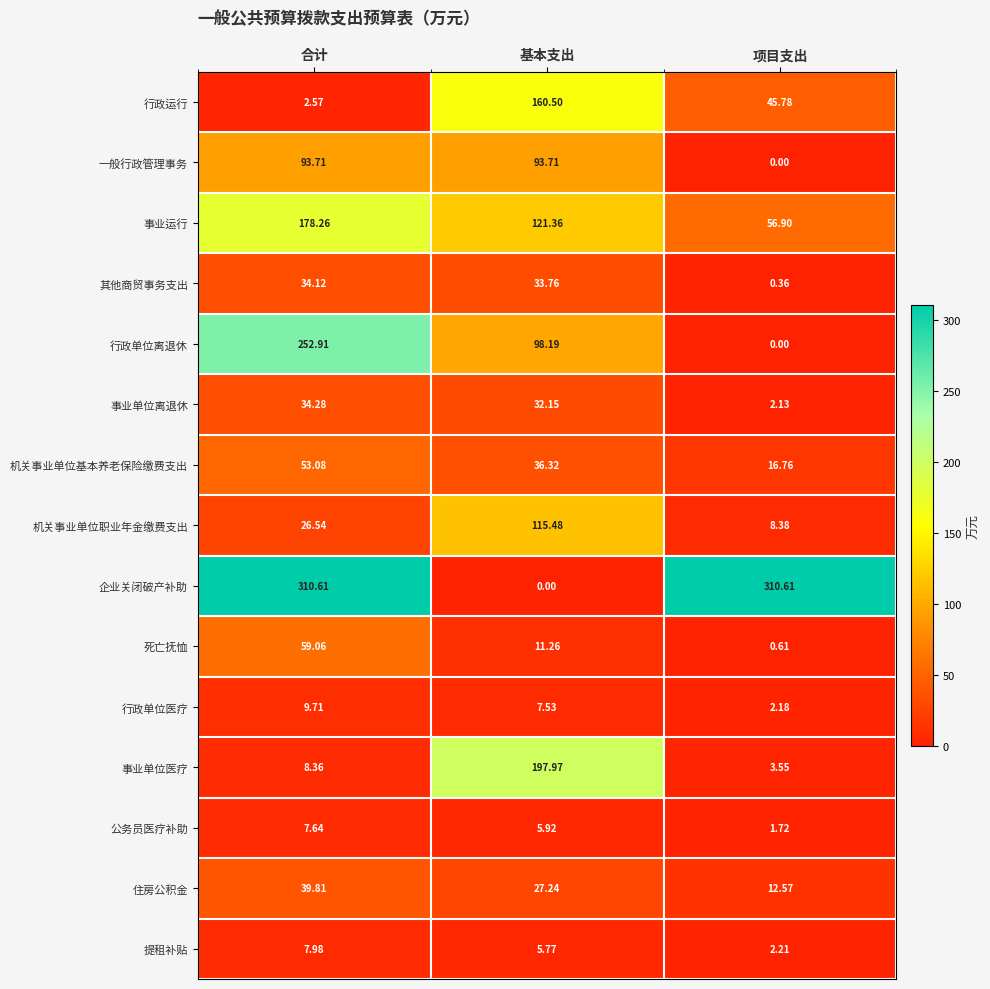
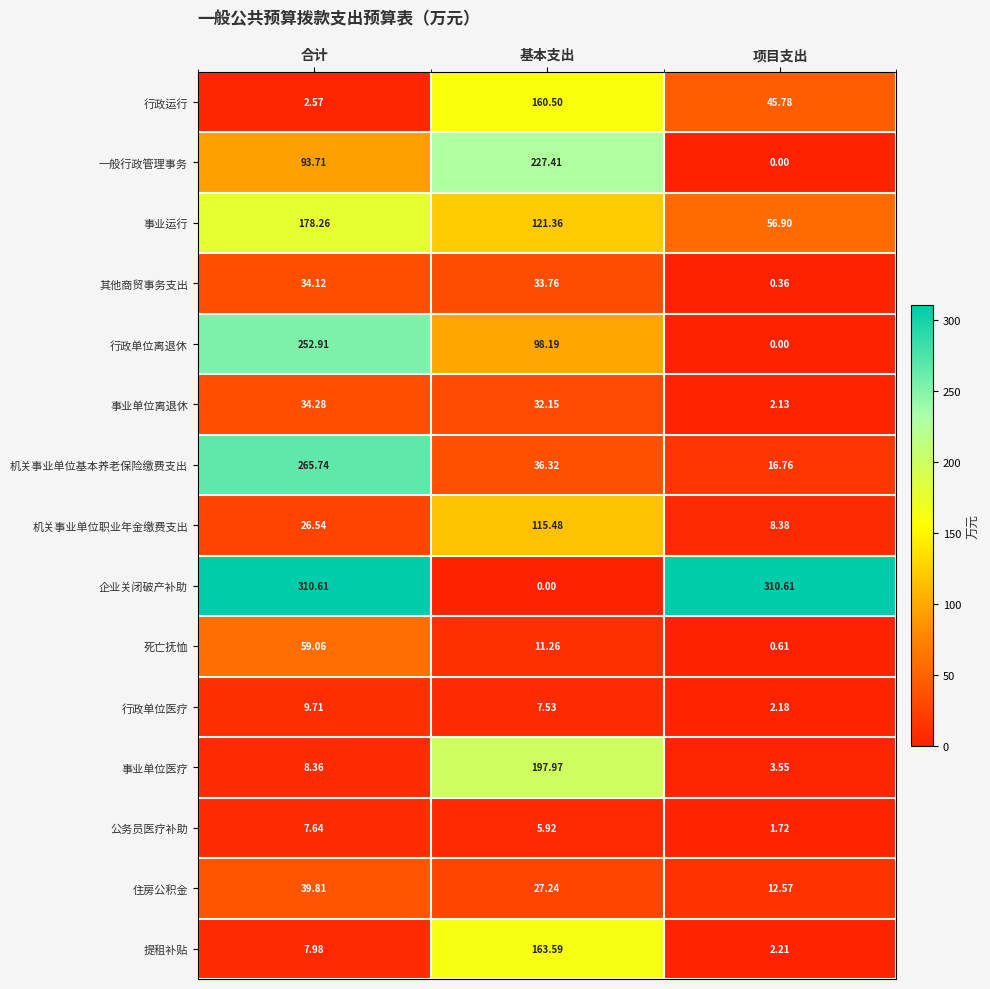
一般行政管理事务, 基本支出: 93.71 -> 227.41
机关事业单位基本养老保险缴费支出, 合计: 53.08 -> 265.74
提租补贴, 基本支出: 5.77 -> 163.59
